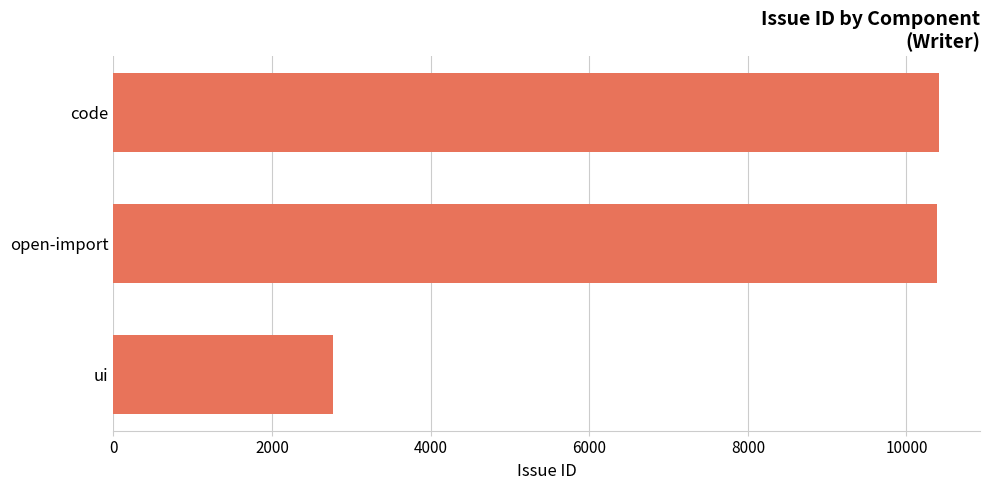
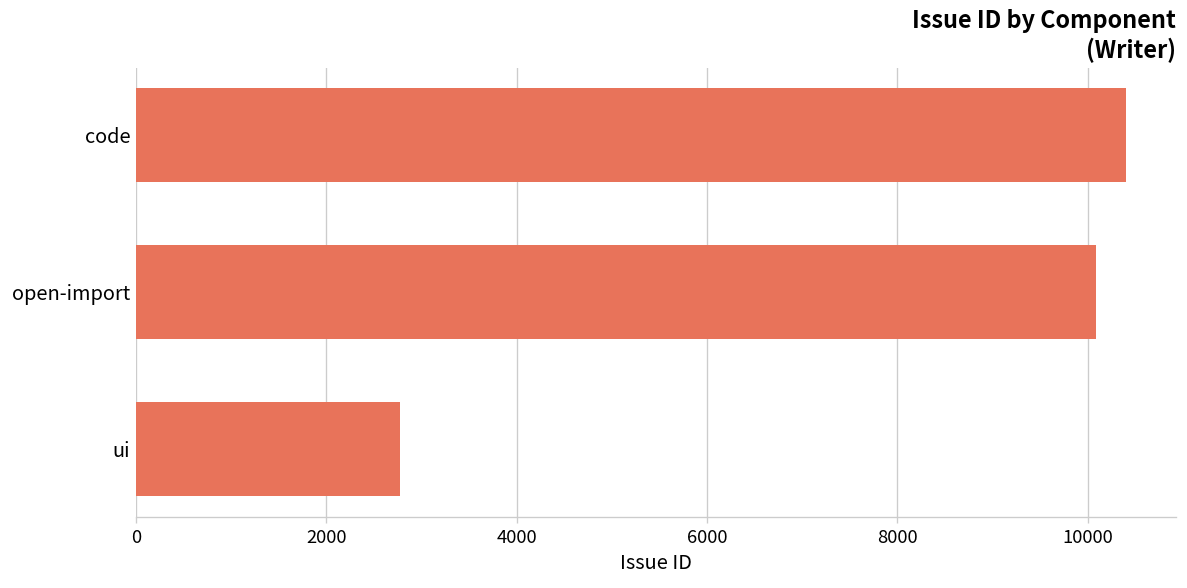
open-import: 10400 -> 10100
